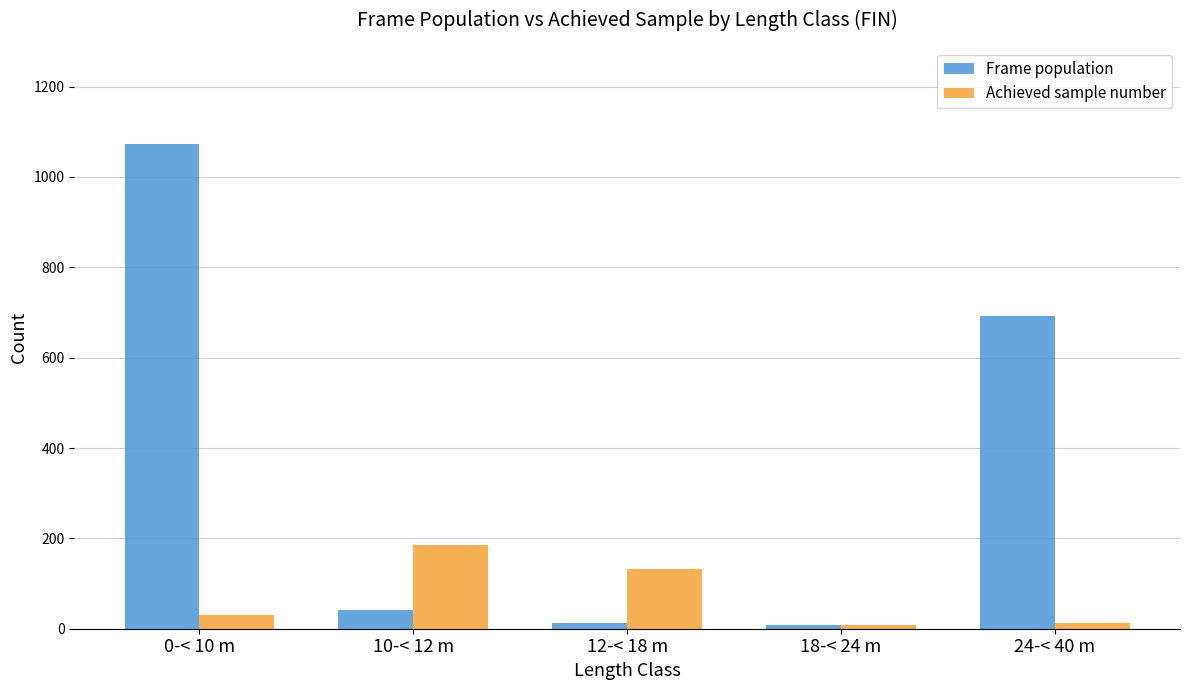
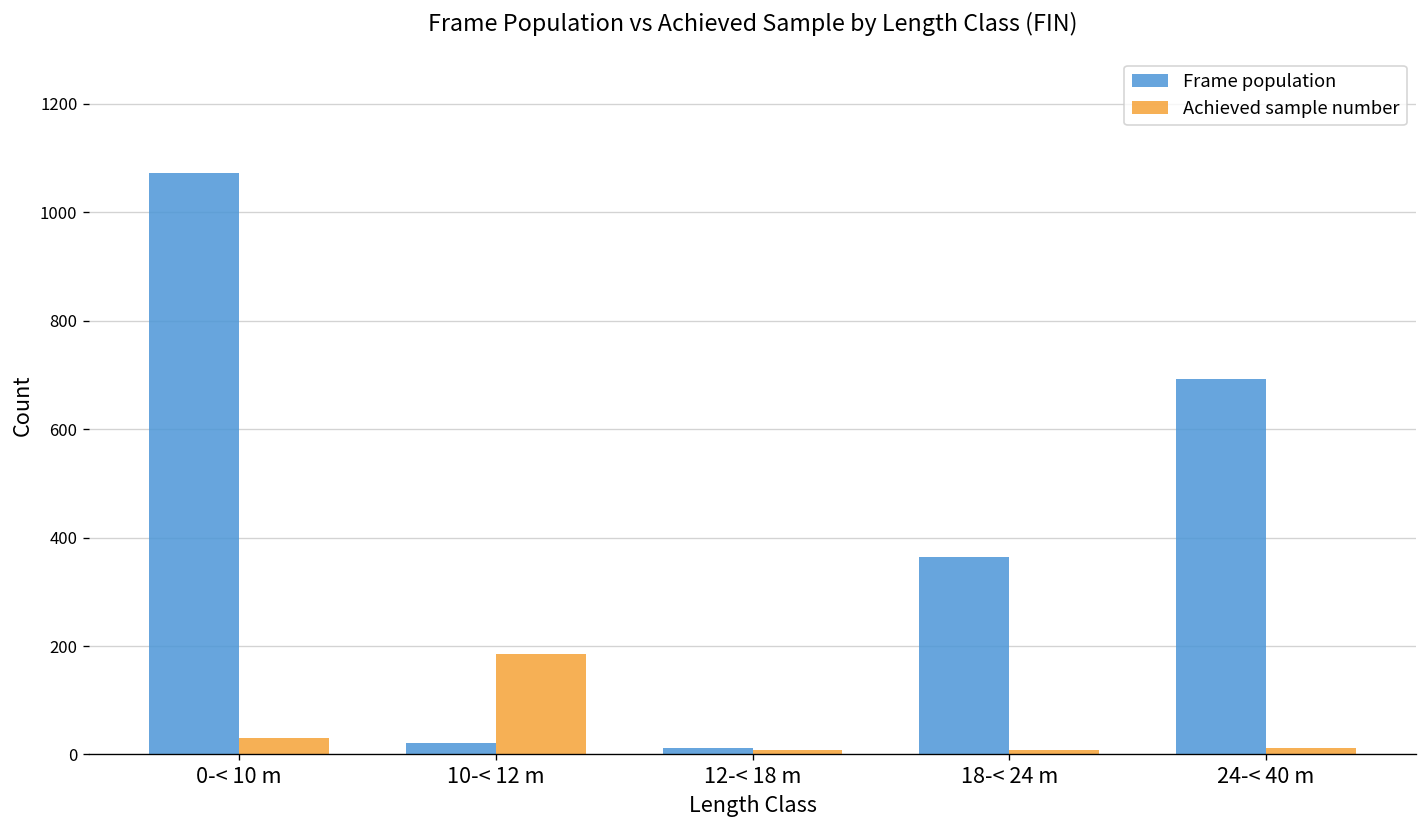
Frame population, 10-< 12 m: 40 -> 20
Achieved sample number, 12-< 18 m: 130 -> 10
Frame population, 18-< 24 m: 10 -> 360
